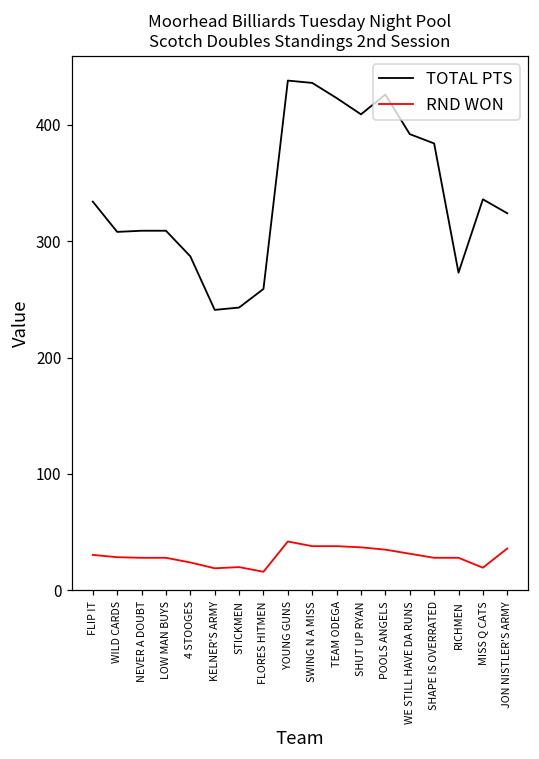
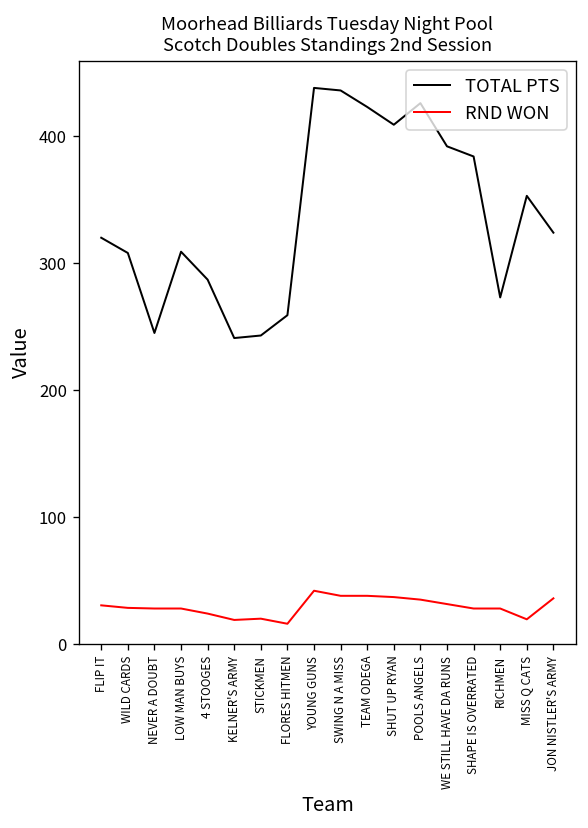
TOTAL PTS, FLIP IT: 334 -> 320
TOTAL PTS, NEVER A DOUBT: 309 -> 245
TOTAL PTS, MISS Q CATS: 336 -> 353
